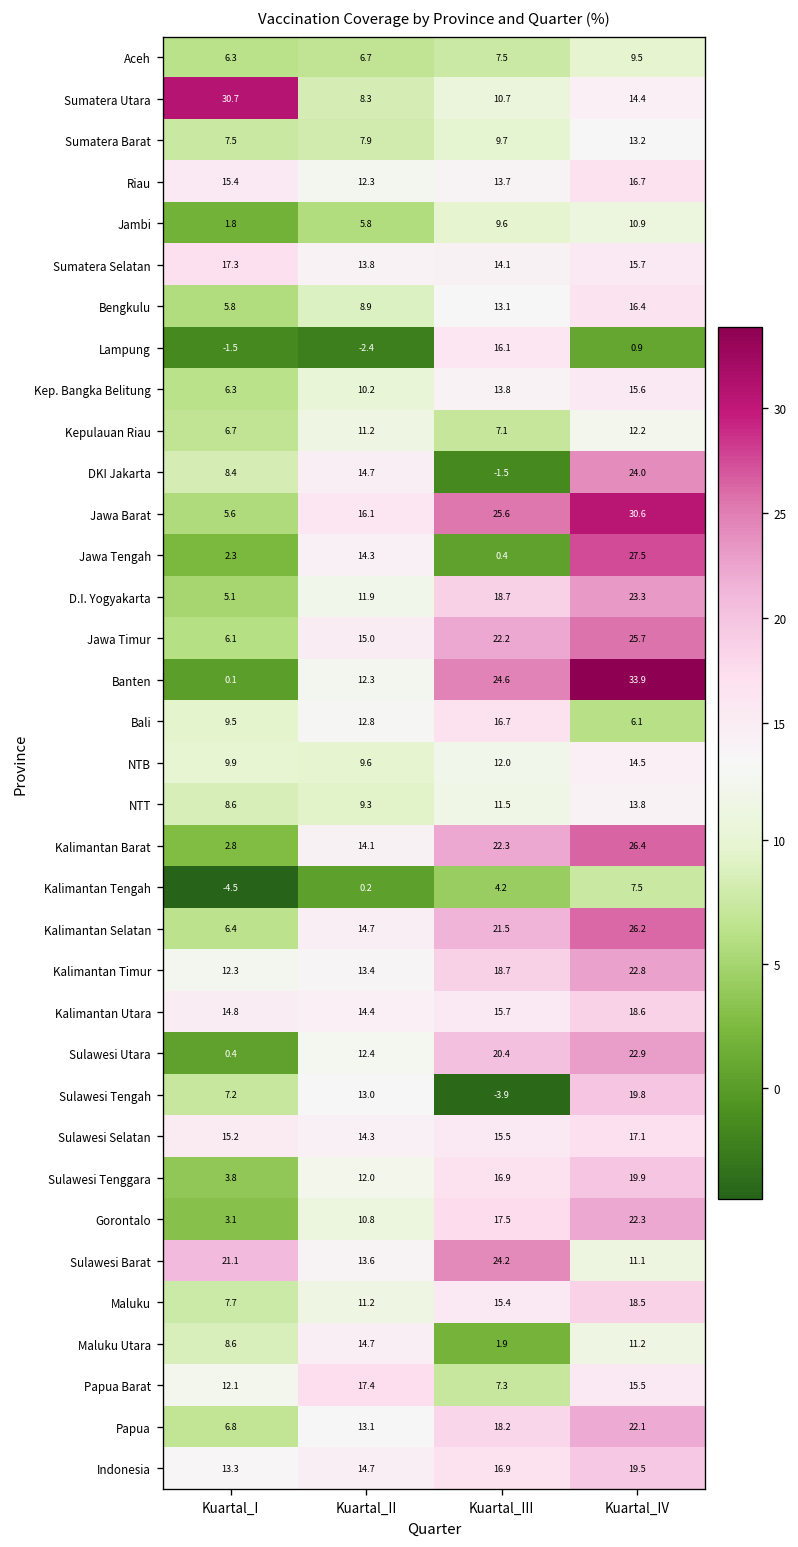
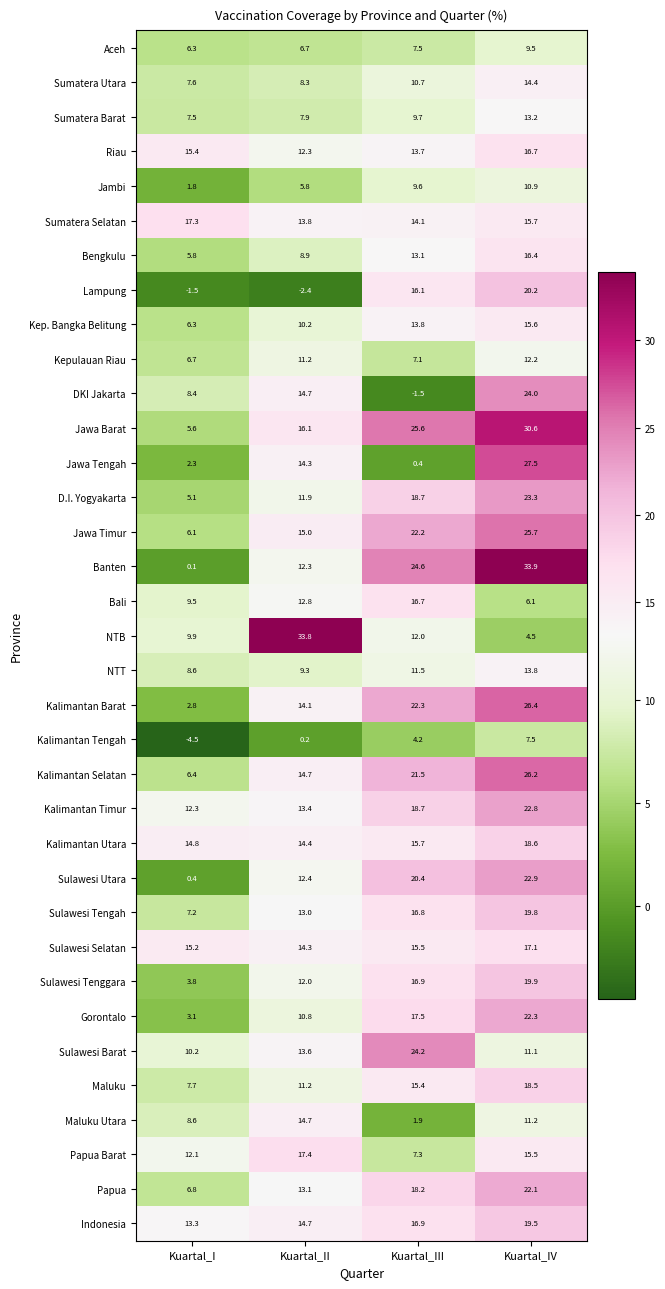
Sumatera Utara, Kuartal_I: 30.7 -> 7.6
Lampung, Kuartal_IV: 0.9 -> 20.2
NTB, Kuartal_II: 9.6 -> 33.8
NTB, Kuartal_IV: 14.5 -> 4.5
Sulawesi Tengah, Kuartal_III: -3.9 -> 16.8
Sulawesi Barat, Kuartal_I: 21.1 -> 10.2
